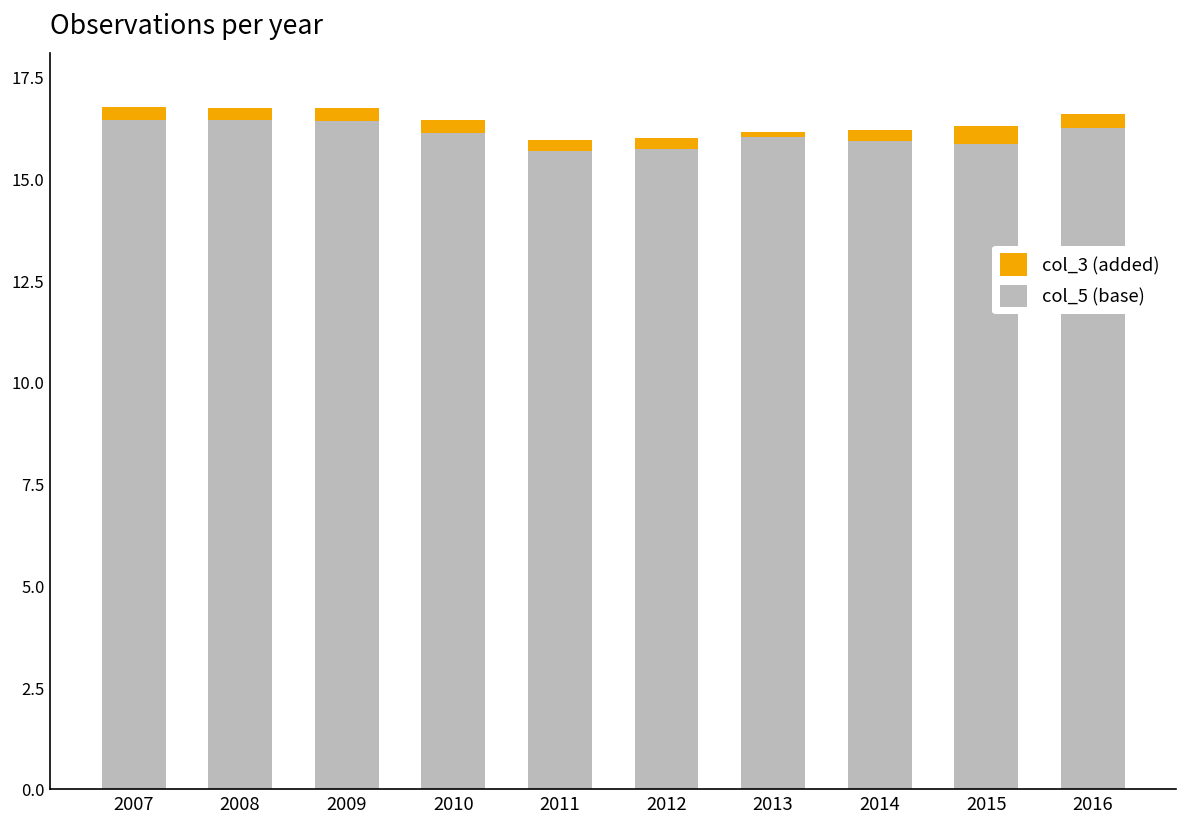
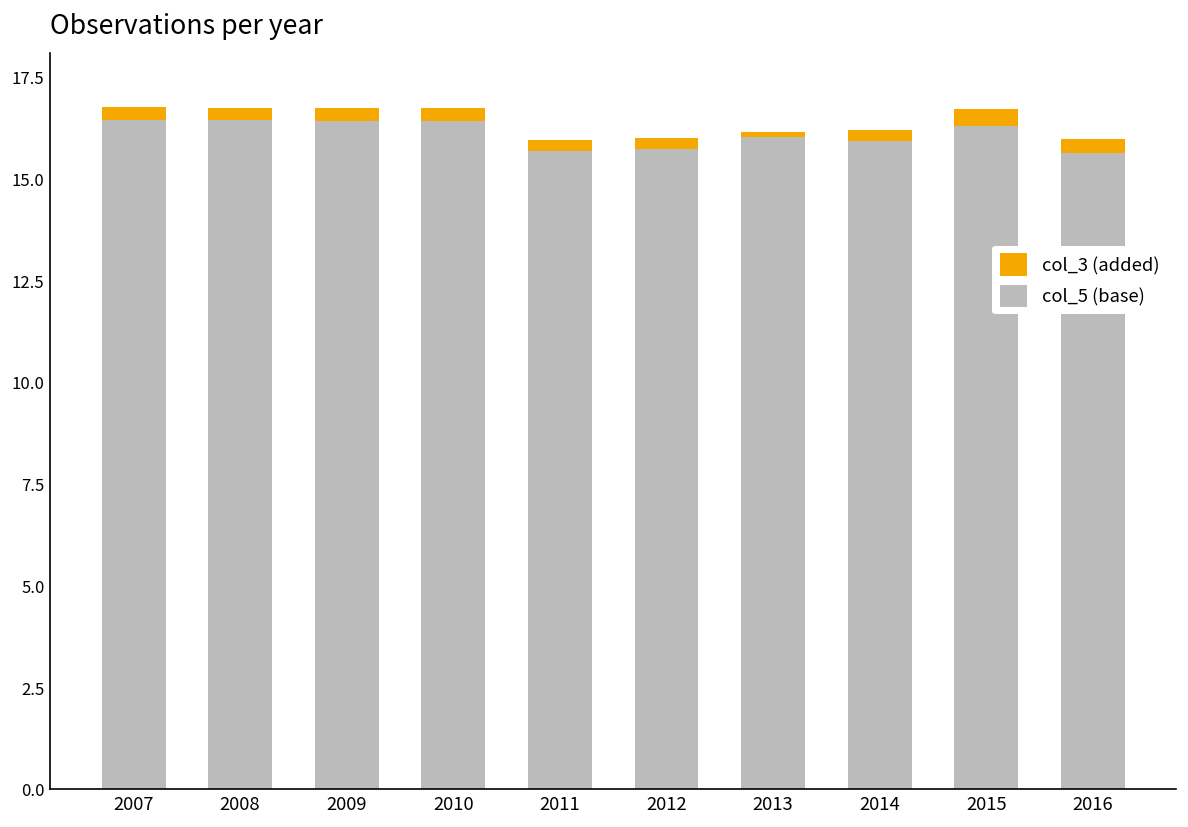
col_5 (base), 2010: 16.1 -> 16.4
col_5 (base), 2015: 15.9 -> 16.3
col_5 (base), 2016: 16.2 -> 15.6
